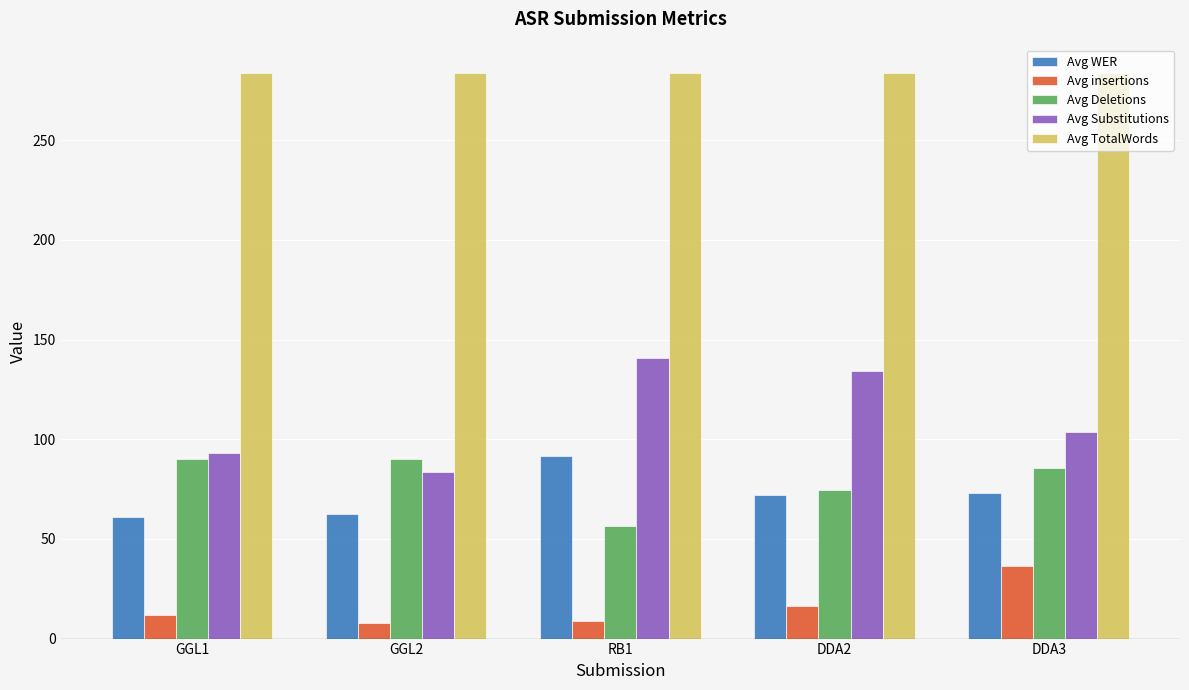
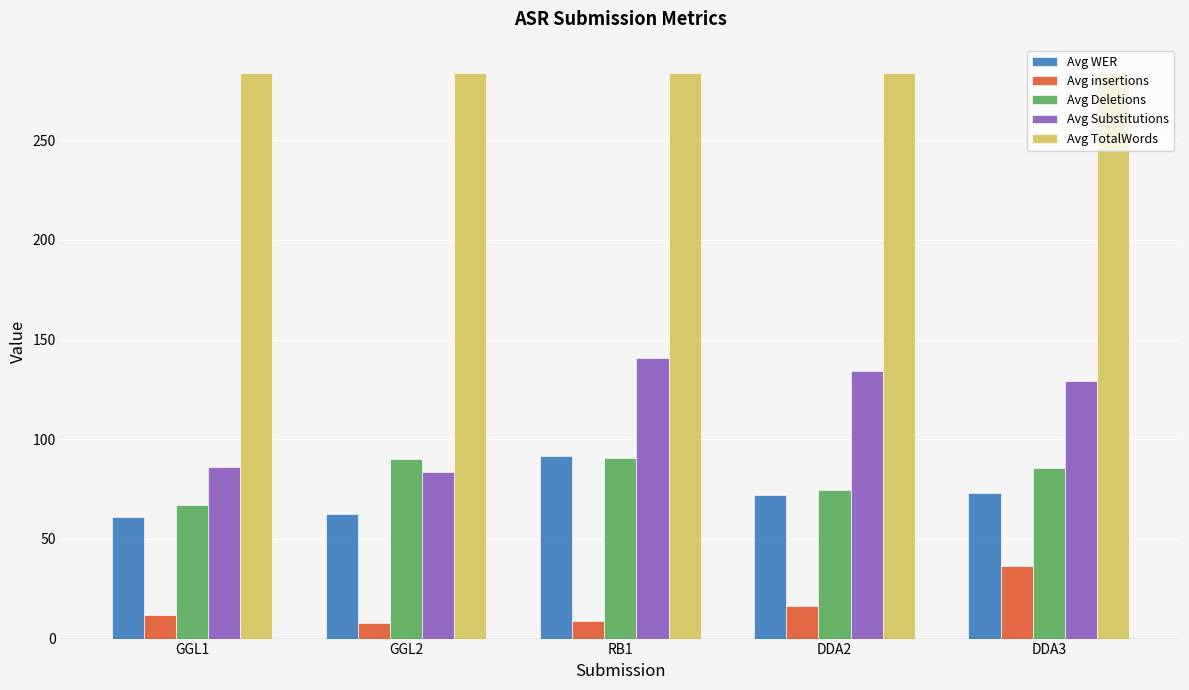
Avg Deletions, GGL1: 90 -> 67
Avg Substitutions, GGL1: 93 -> 86
Avg Deletions, RB1: 57 -> 91
Avg Substitutions, DDA3: 103 -> 129
